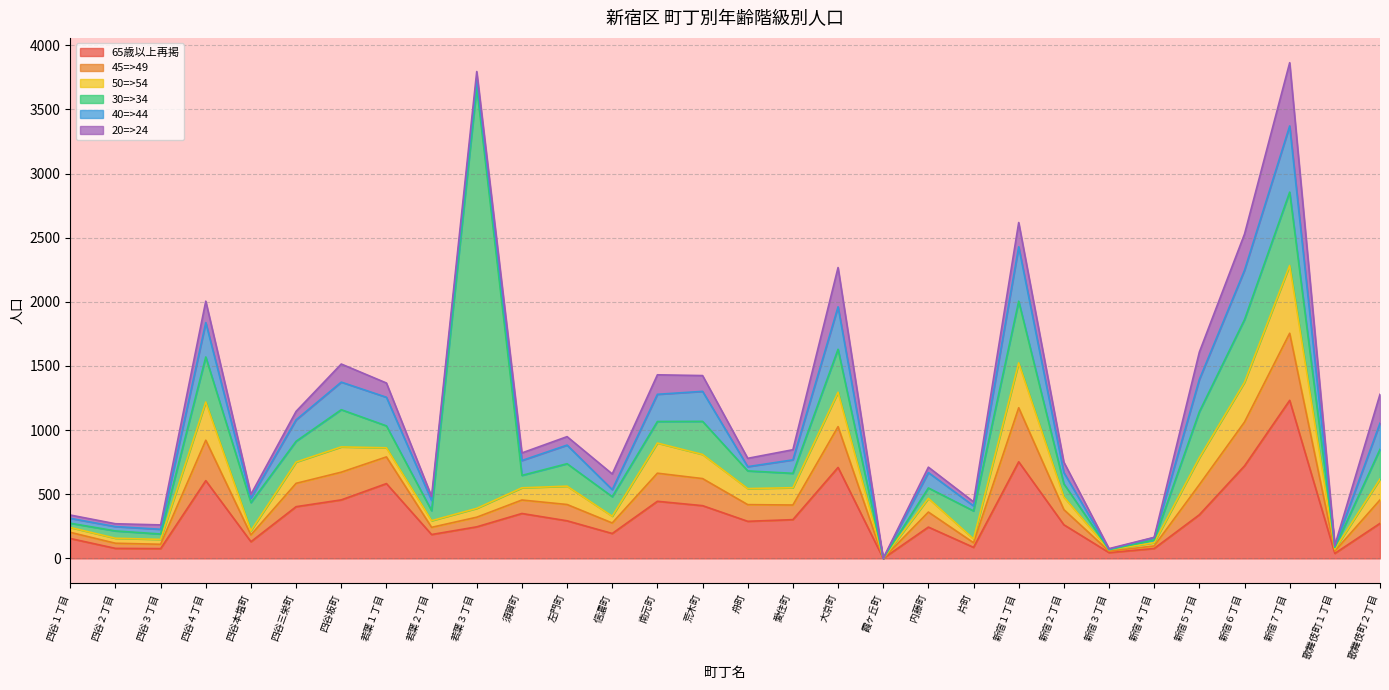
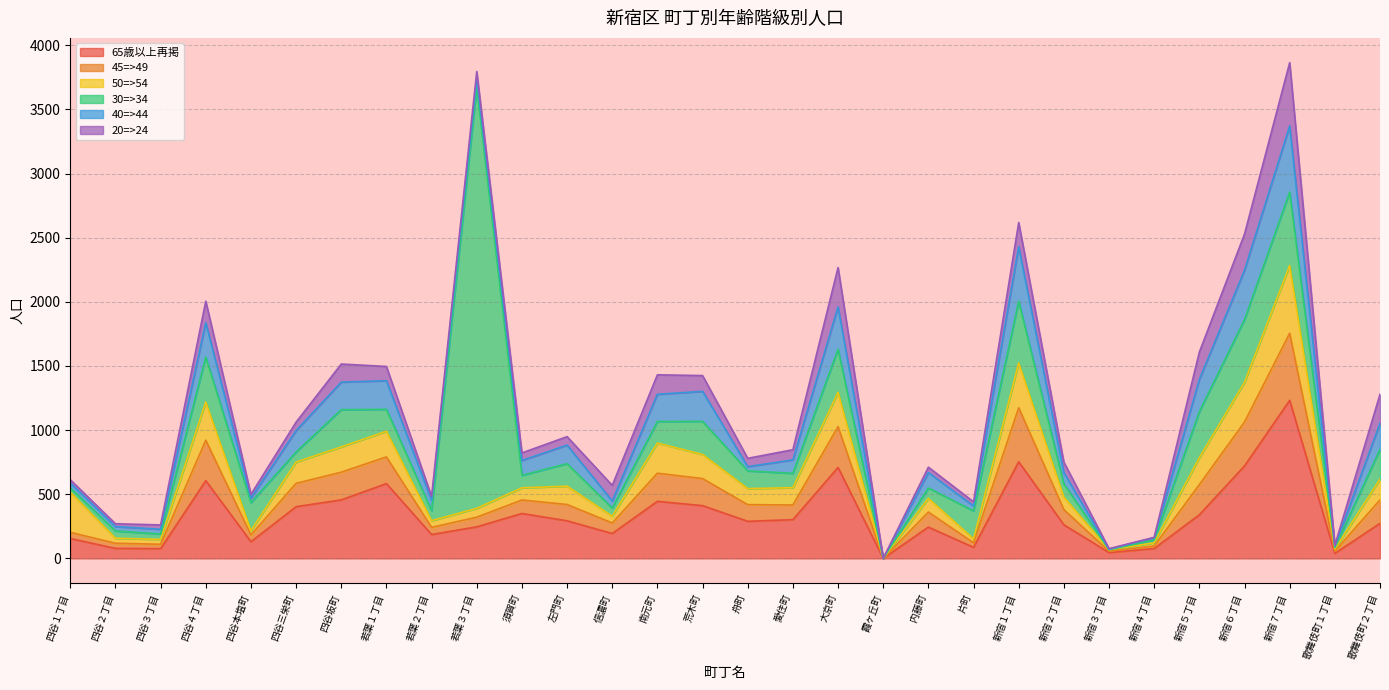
50=>54, 四谷１丁目: 40 -> 310
30=>34, 四谷三栄町: 160 -> 80
50=>54, 若葉１丁目: 70 -> 200
30=>34, 信濃町: 150 -> 60
